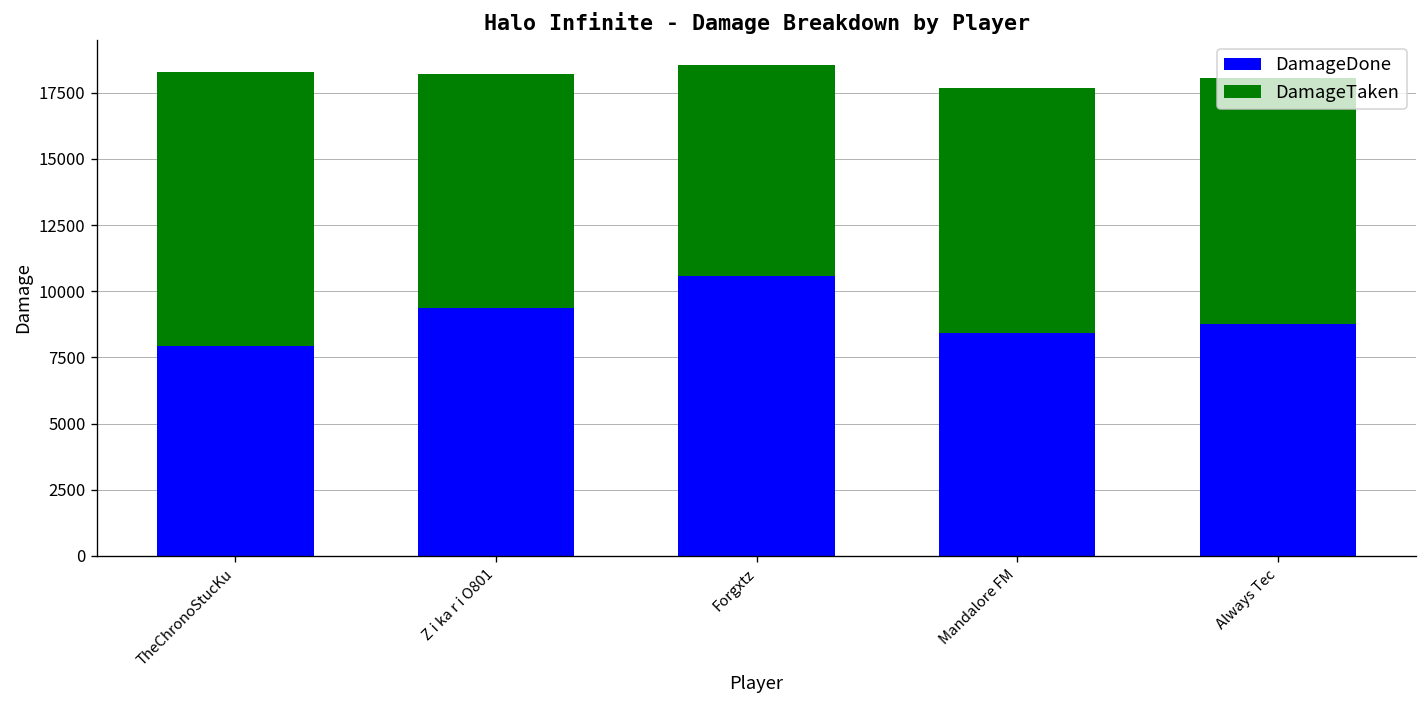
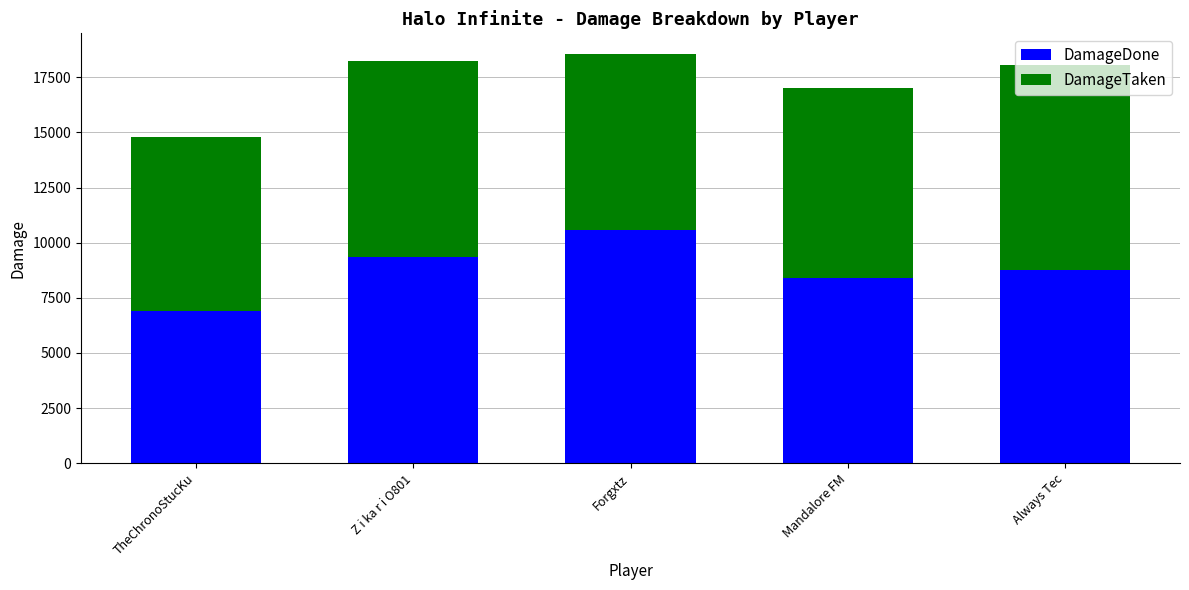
DamageDone, TheChronoStucKu: 7900 -> 6900
DamageTaken, TheChronoStucKu: 10400 -> 7900
DamageTaken, Mandalore FM: 9300 -> 8600
